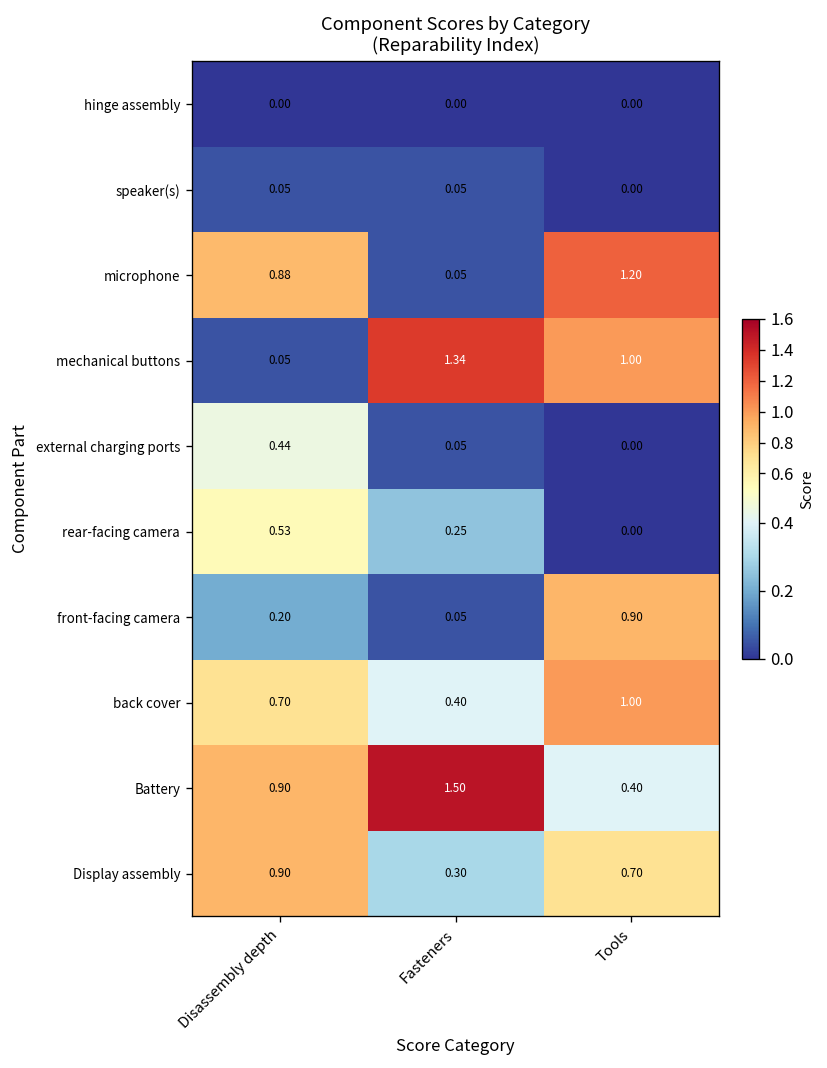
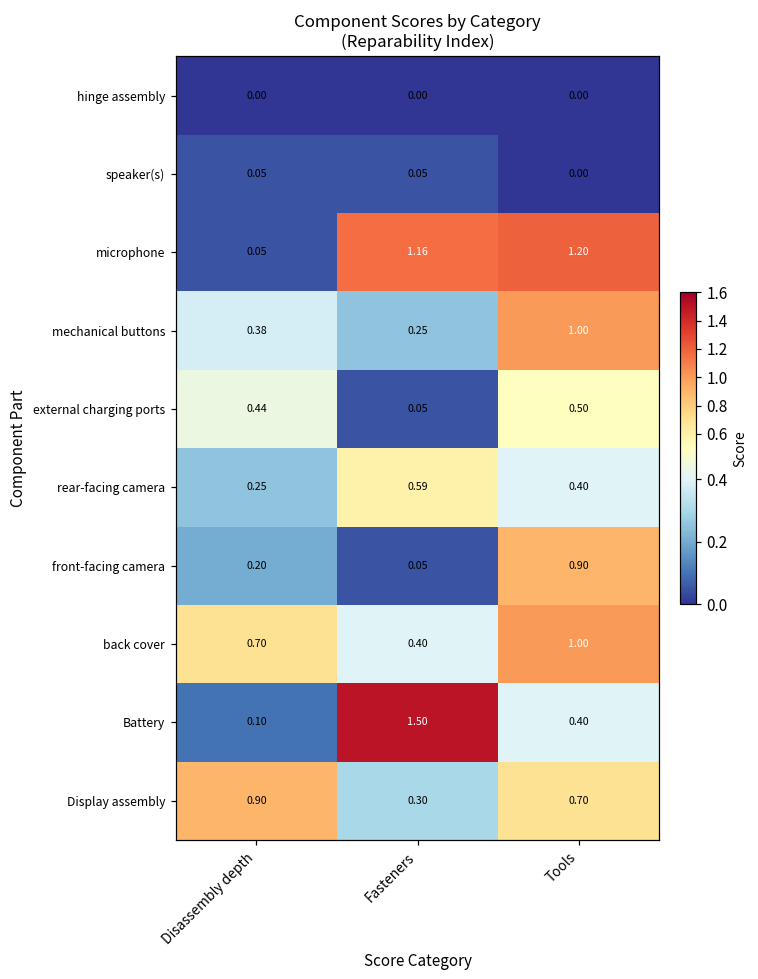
microphone, Disassembly depth: 0.88 -> 0.05
microphone, Fasteners: 0.05 -> 1.16
mechanical buttons, Disassembly depth: 0.05 -> 0.38
mechanical buttons, Fasteners: 1.34 -> 0.25
external charging ports, Tools: 0.00 -> 0.50
rear-facing camera, Disassembly depth: 0.53 -> 0.25
rear-facing camera, Fasteners: 0.25 -> 0.59
rear-facing camera, Tools: 0.00 -> 0.40
Battery, Disassembly depth: 0.90 -> 0.10
